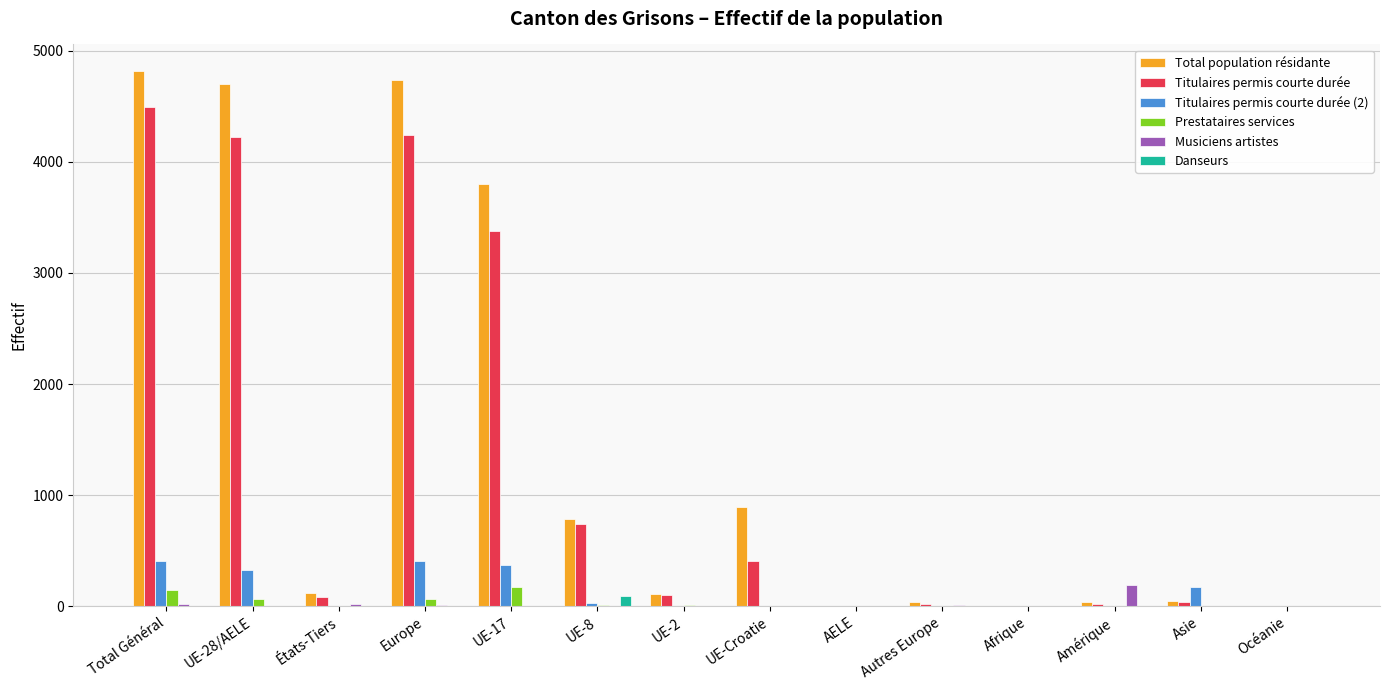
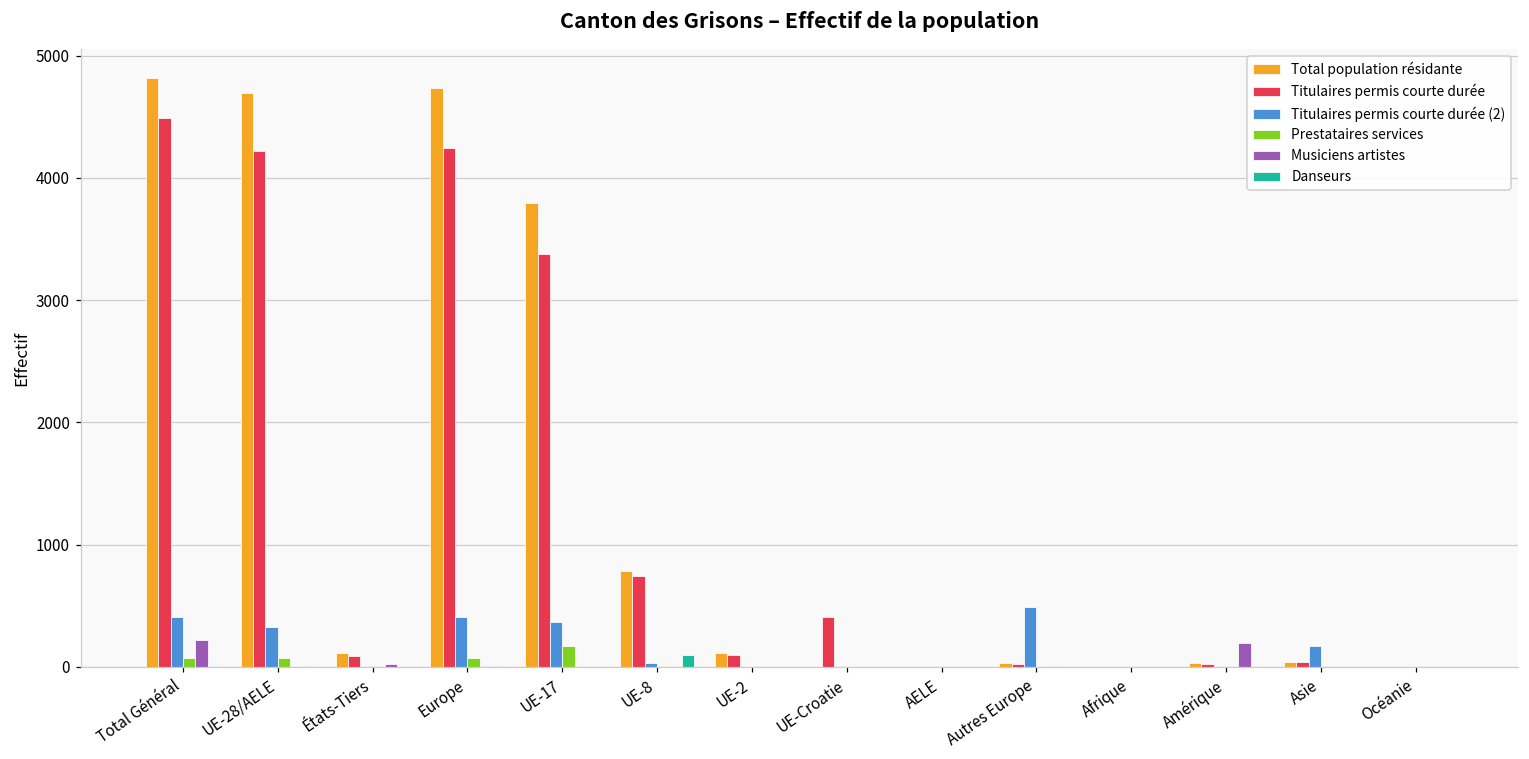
Prestataires services, Total Général: 140 -> 70
Musiciens artistes, Total Général: 20 -> 220
Total population résidante, UE-Croatie: 890 -> 0
Titulaires permis courte durée (2), Autres Europe: 0 -> 490
